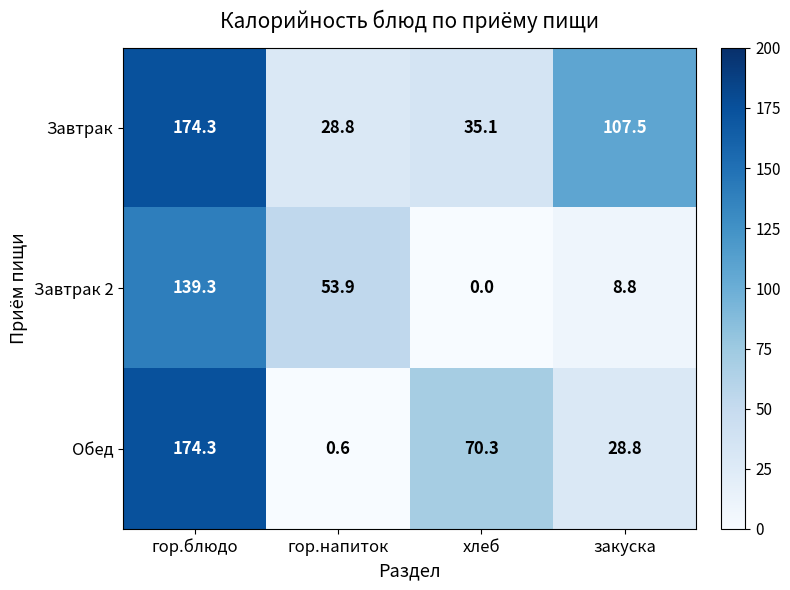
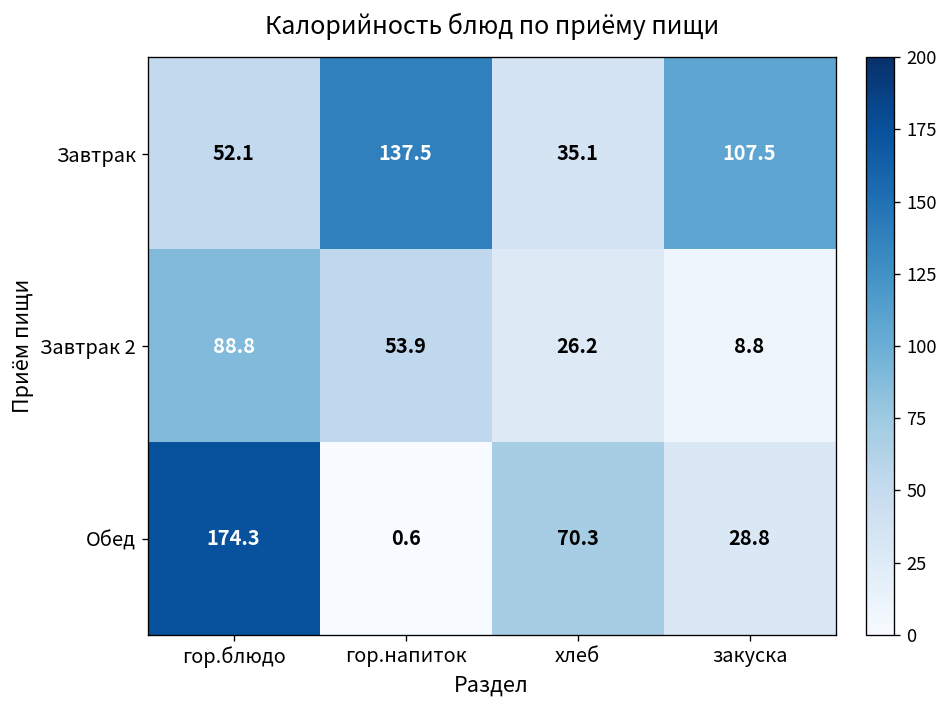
Завтрак, гор.блюдо: 174.3 -> 52.1
Завтрак, гор.напиток: 28.8 -> 137.5
Завтрак 2, гор.блюдо: 139.3 -> 88.8
Завтрак 2, хлеб: 0.0 -> 26.2
